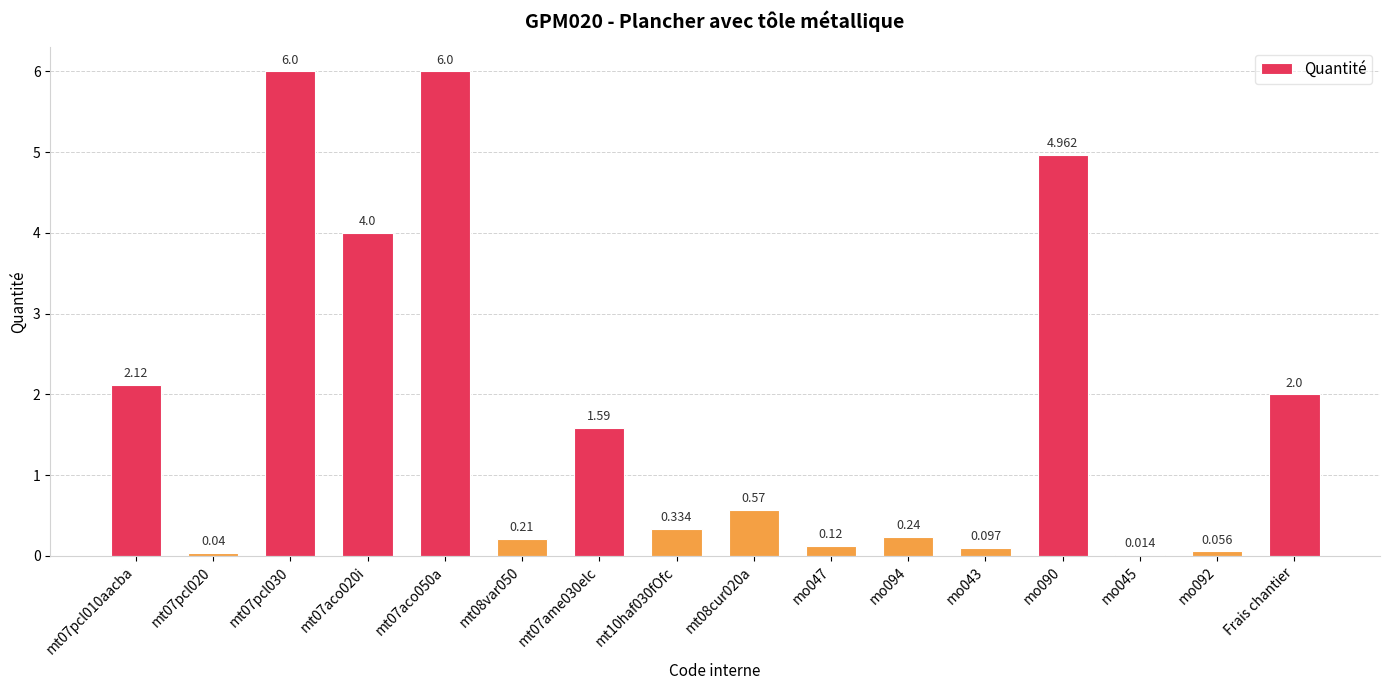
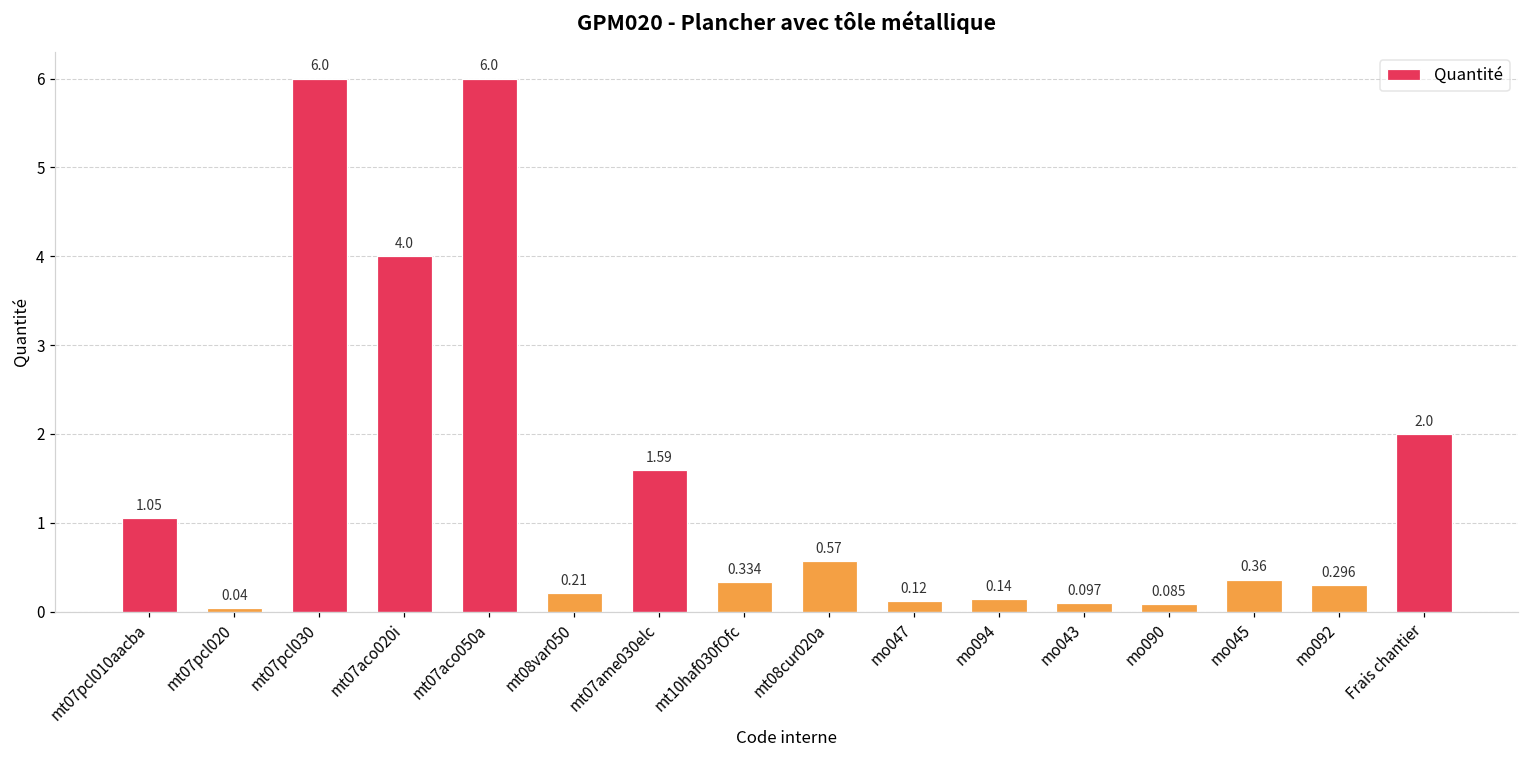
mt07pcl010aacba: 2.12 -> 1.05
mo094: 0.24 -> 0.14
mo090: 4.962 -> 0.085
mo045: 0.014 -> 0.36
mo092: 0.056 -> 0.296
